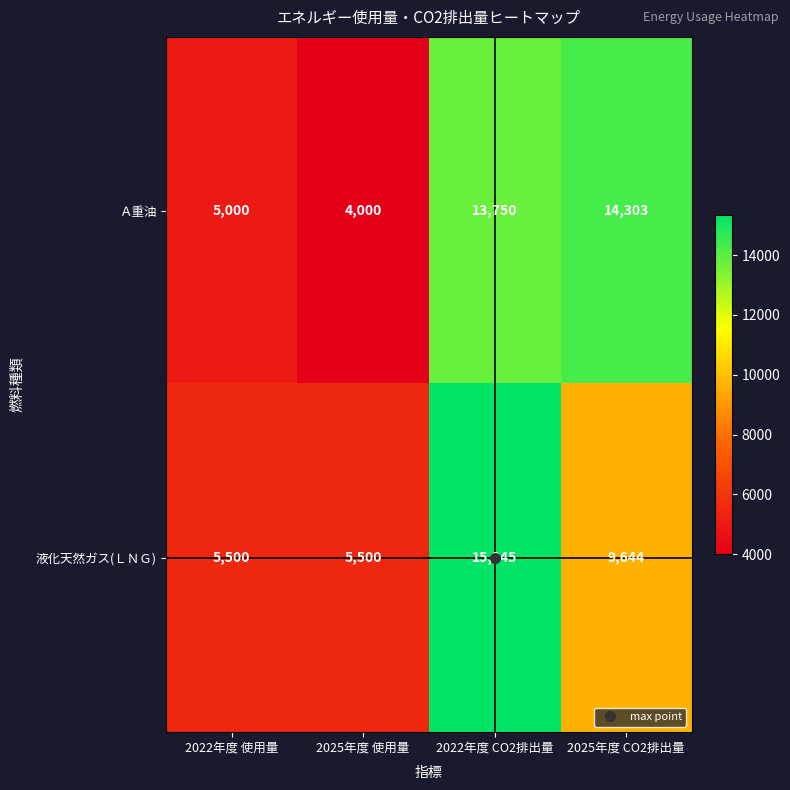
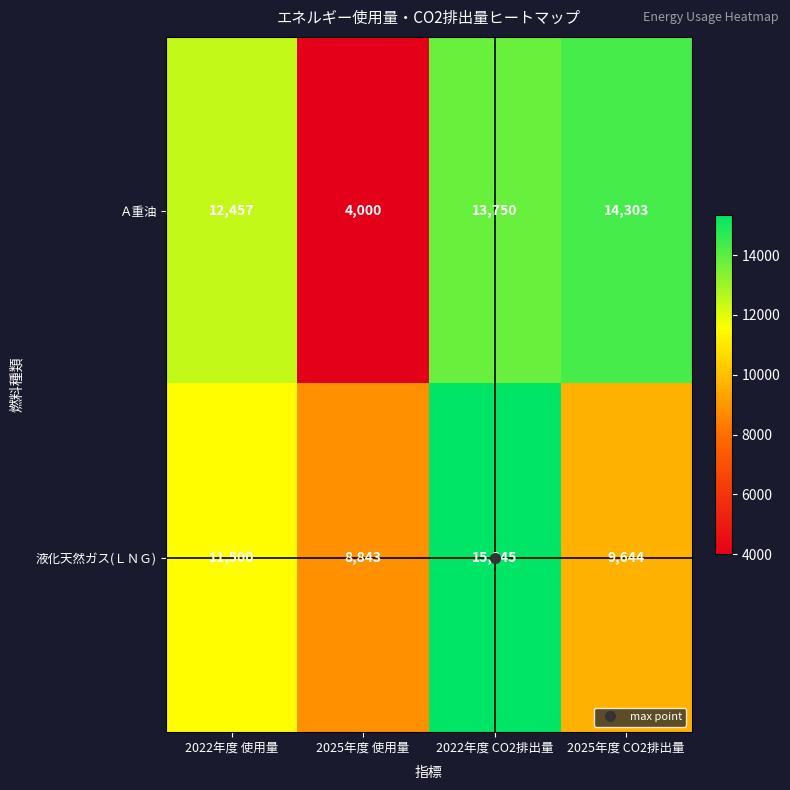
Ａ重油, 2022年度 使用量: 5,000 -> 12,457
液化天然ガス(ＬＮＧ), 2022年度 使用量: 5,500 -> 11,500
液化天然ガス(ＬＮＧ), 2025年度 使用量: 5,500 -> 8,843
